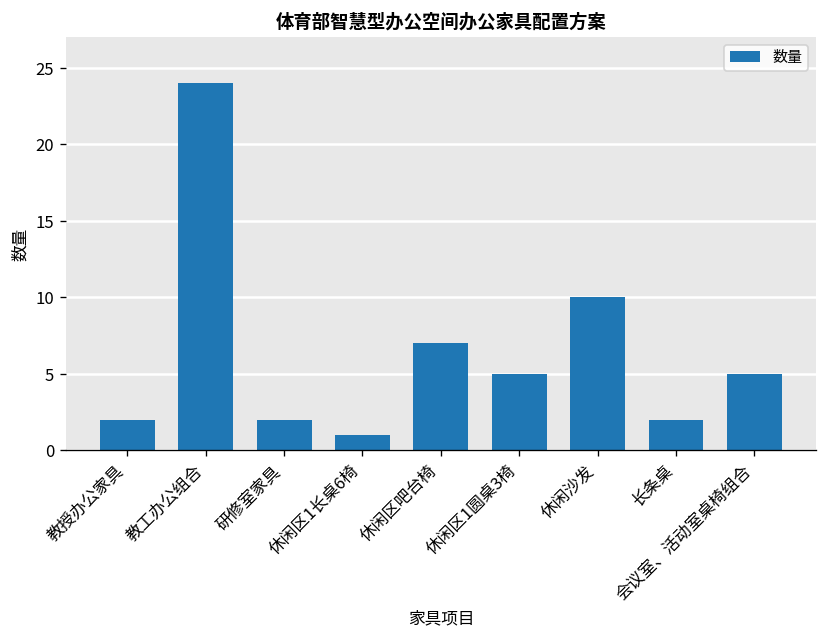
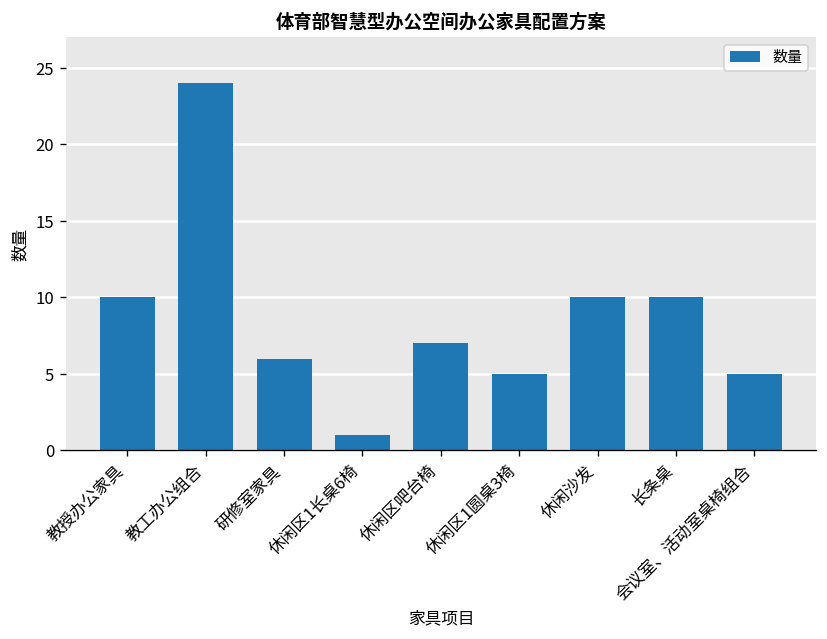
教授办公家具: 2 -> 10
研修室家具: 2 -> 6
长条桌: 2 -> 10
